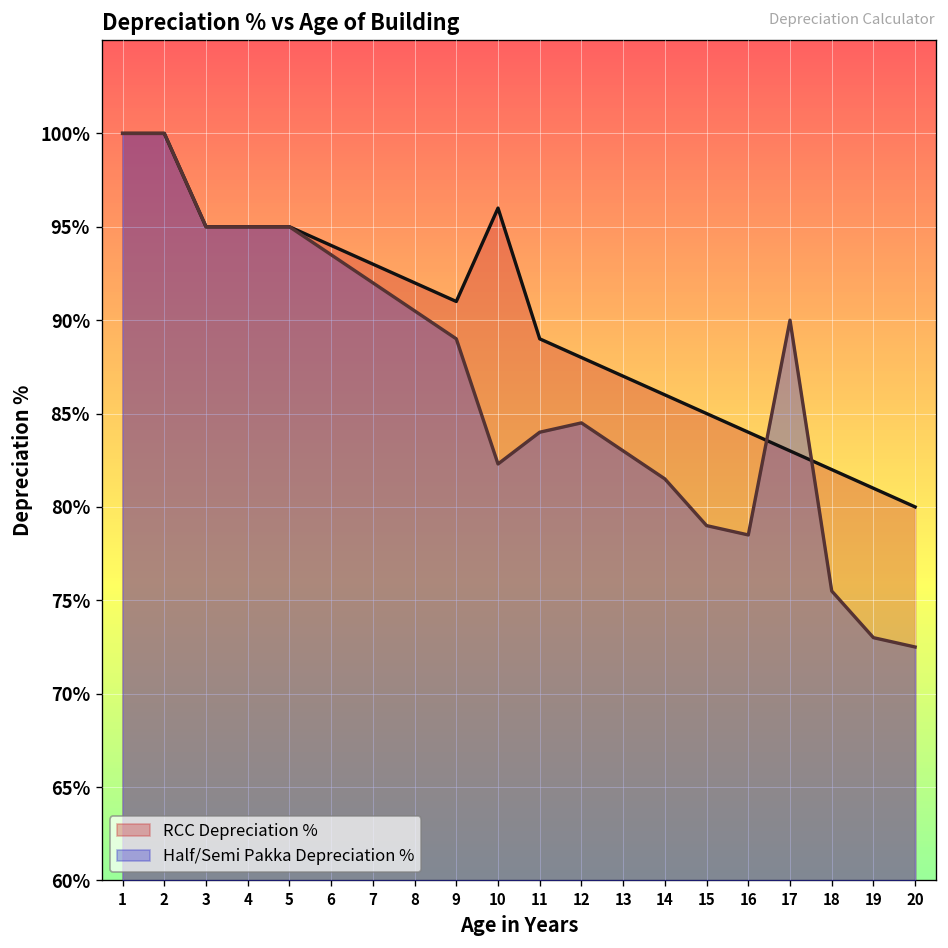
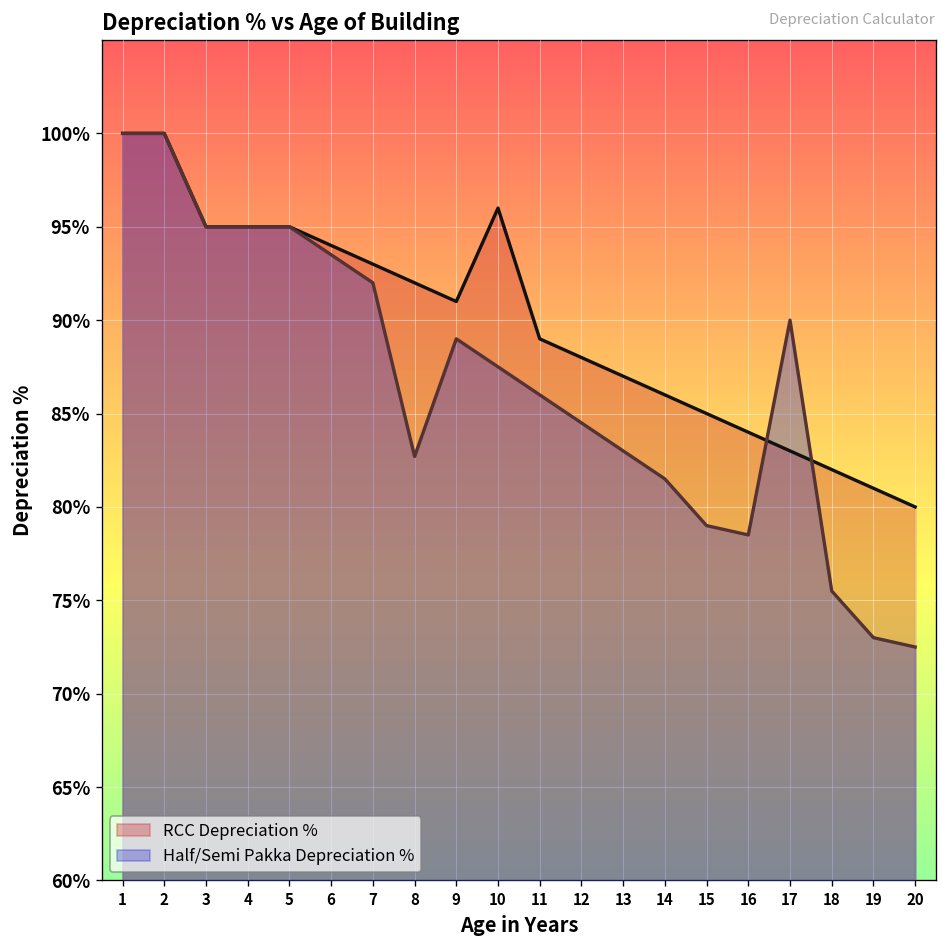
Half/Semi Pakka Depreciation %, 8: 90.5% -> 82.7%
Half/Semi Pakka Depreciation %, 10: 82.3% -> 87.5%
Half/Semi Pakka Depreciation %, 11: 84% -> 86%
